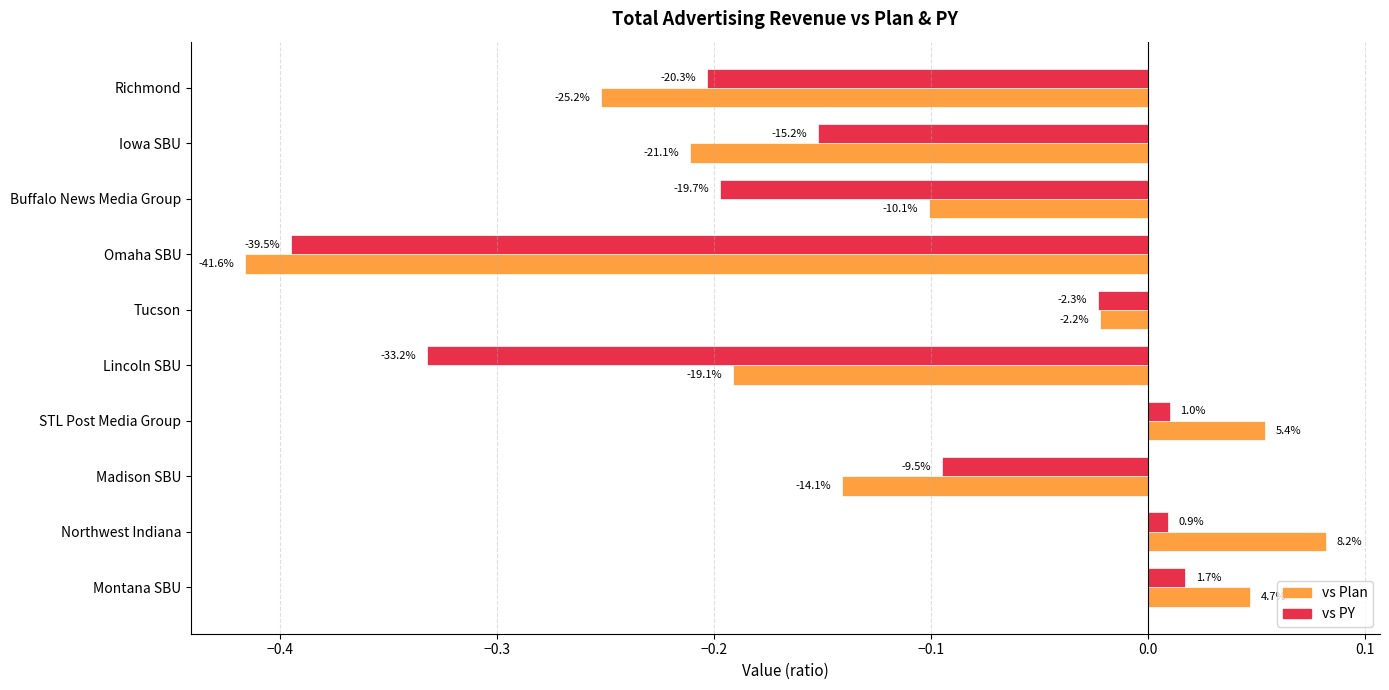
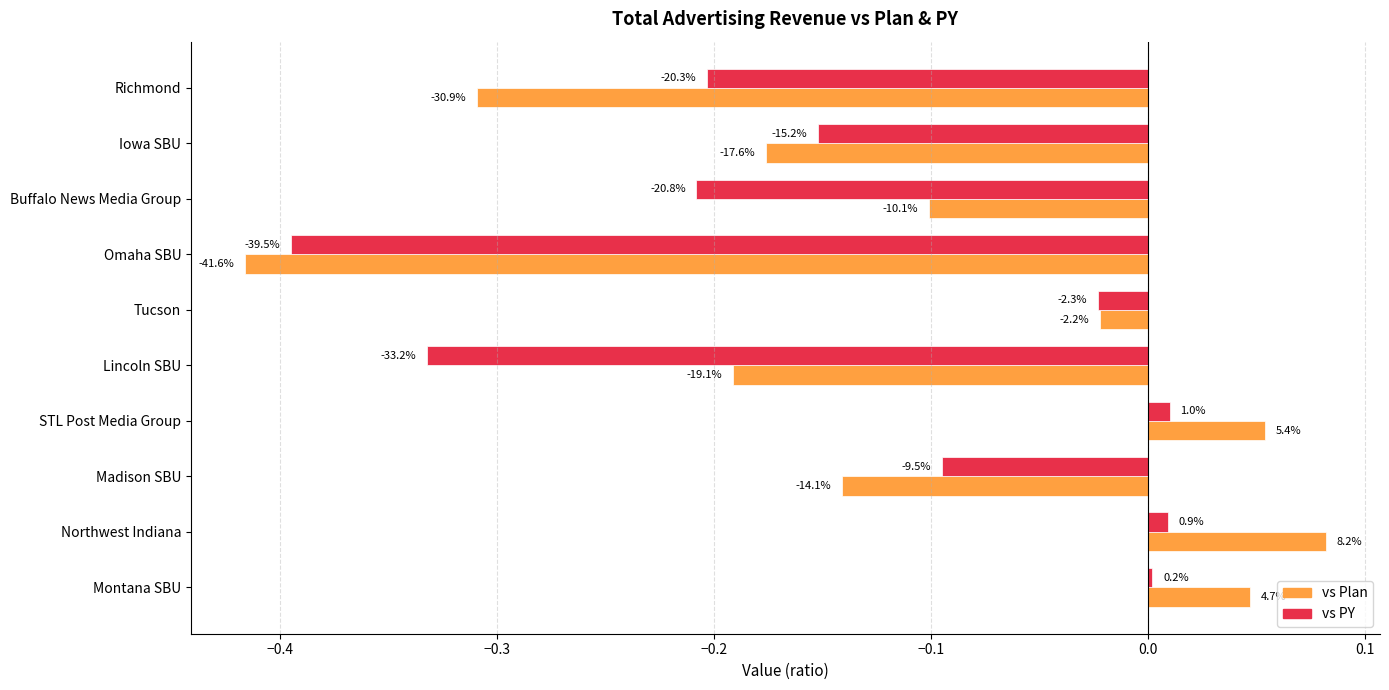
vs Plan, Richmond: -25.2% -> -30.9%
vs Plan, Iowa SBU: -21.1% -> -17.6%
vs PY, Buffalo News Media Group: -19.7% -> -20.8%
vs PY, Montana SBU: 1.7% -> 0.2%
